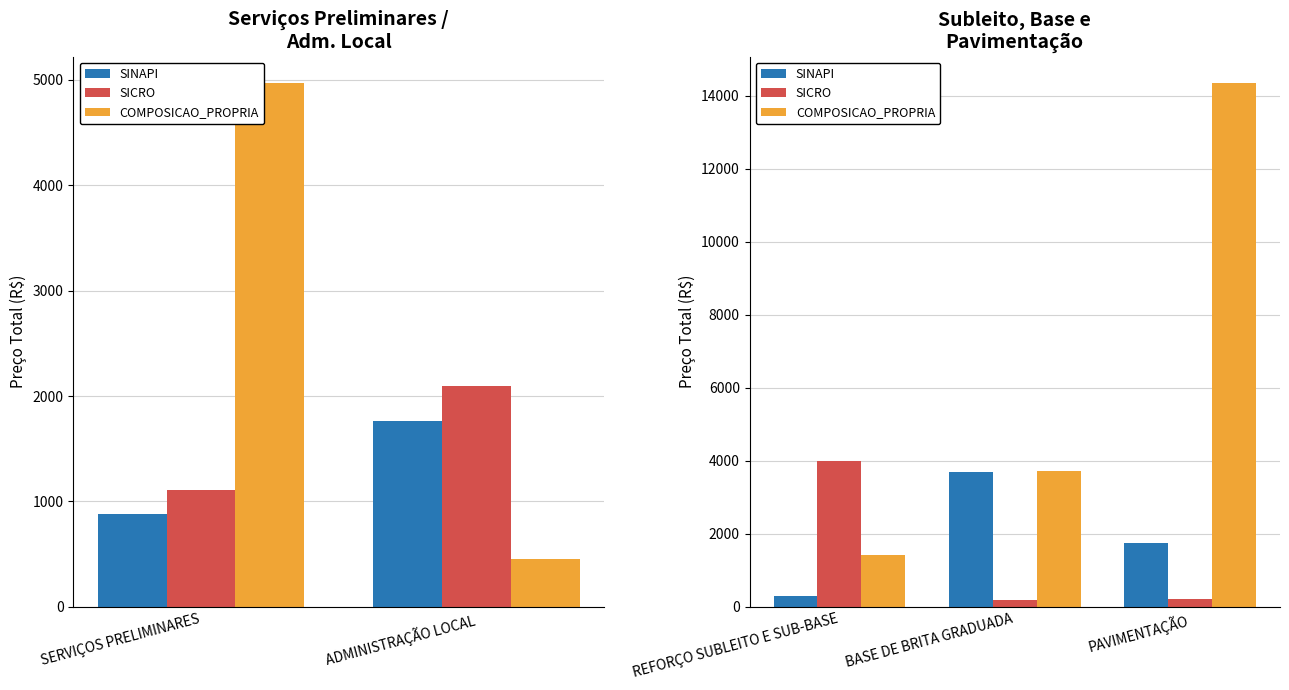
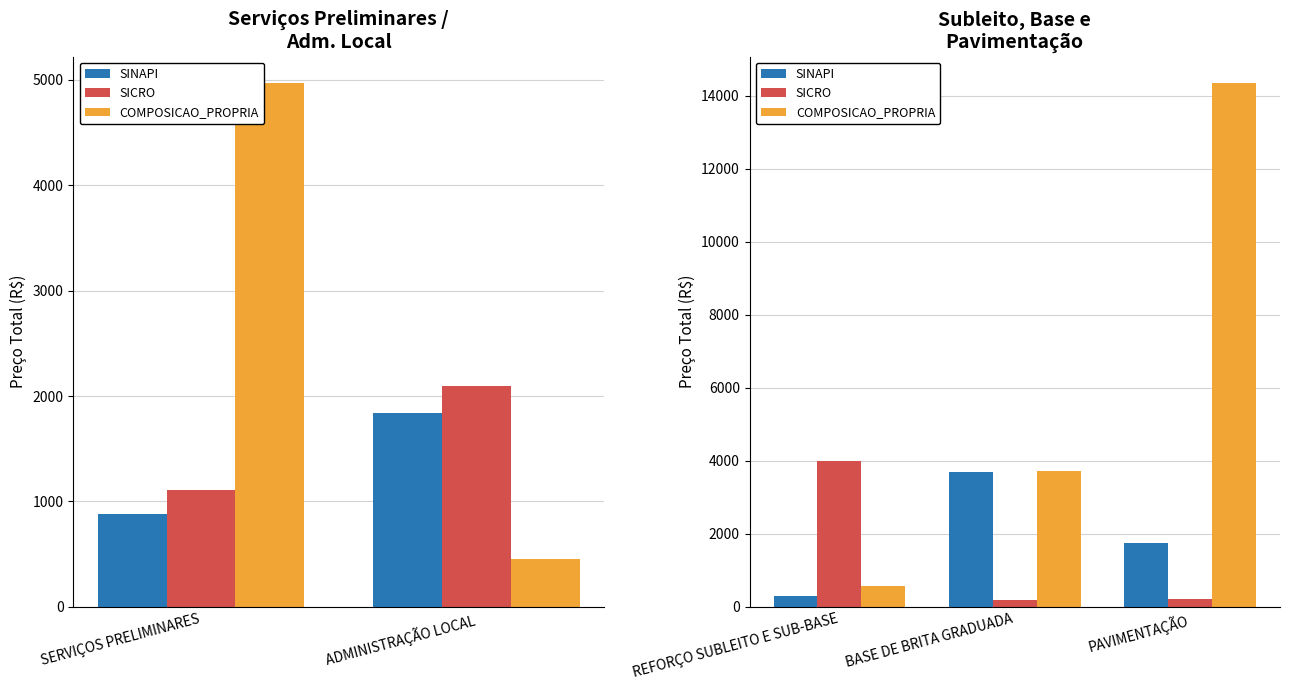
Serviços Preliminares / Adm. Local, SINAPI, ADMINISTRAÇÃO LOCAL: 1760 -> 1840
Subleito, Base e Pavimentação, COMPOSICAO_PROPRIA, REFORÇO SUBLEITO E SUB-BASE: 1400 -> 600
